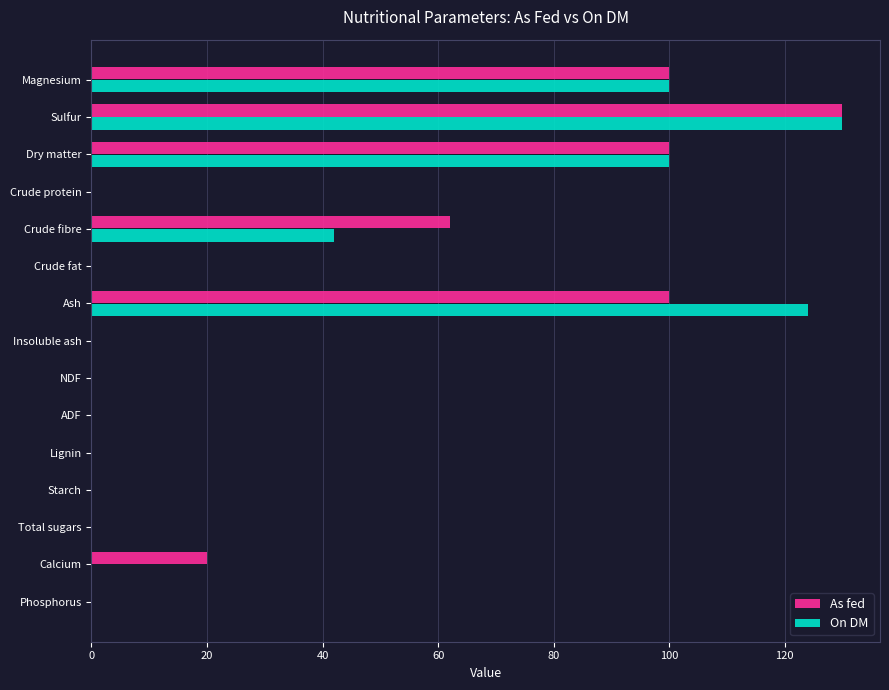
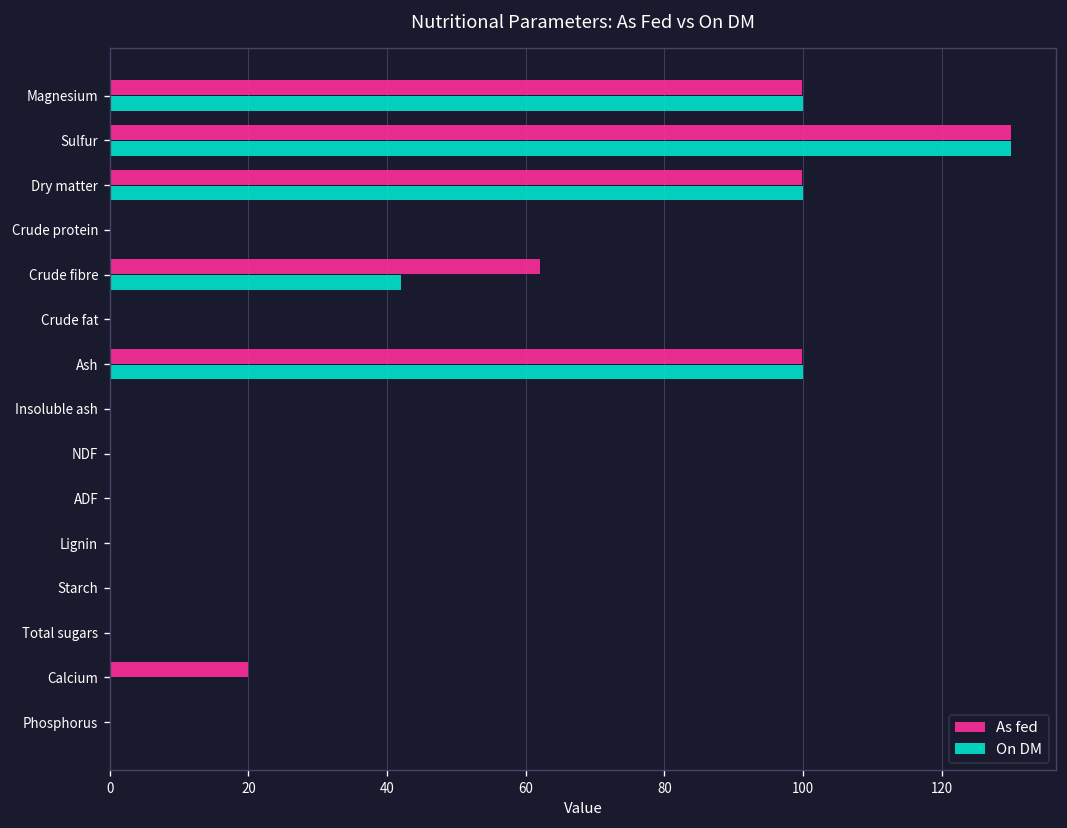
On DM, Ash: 124 -> 100
